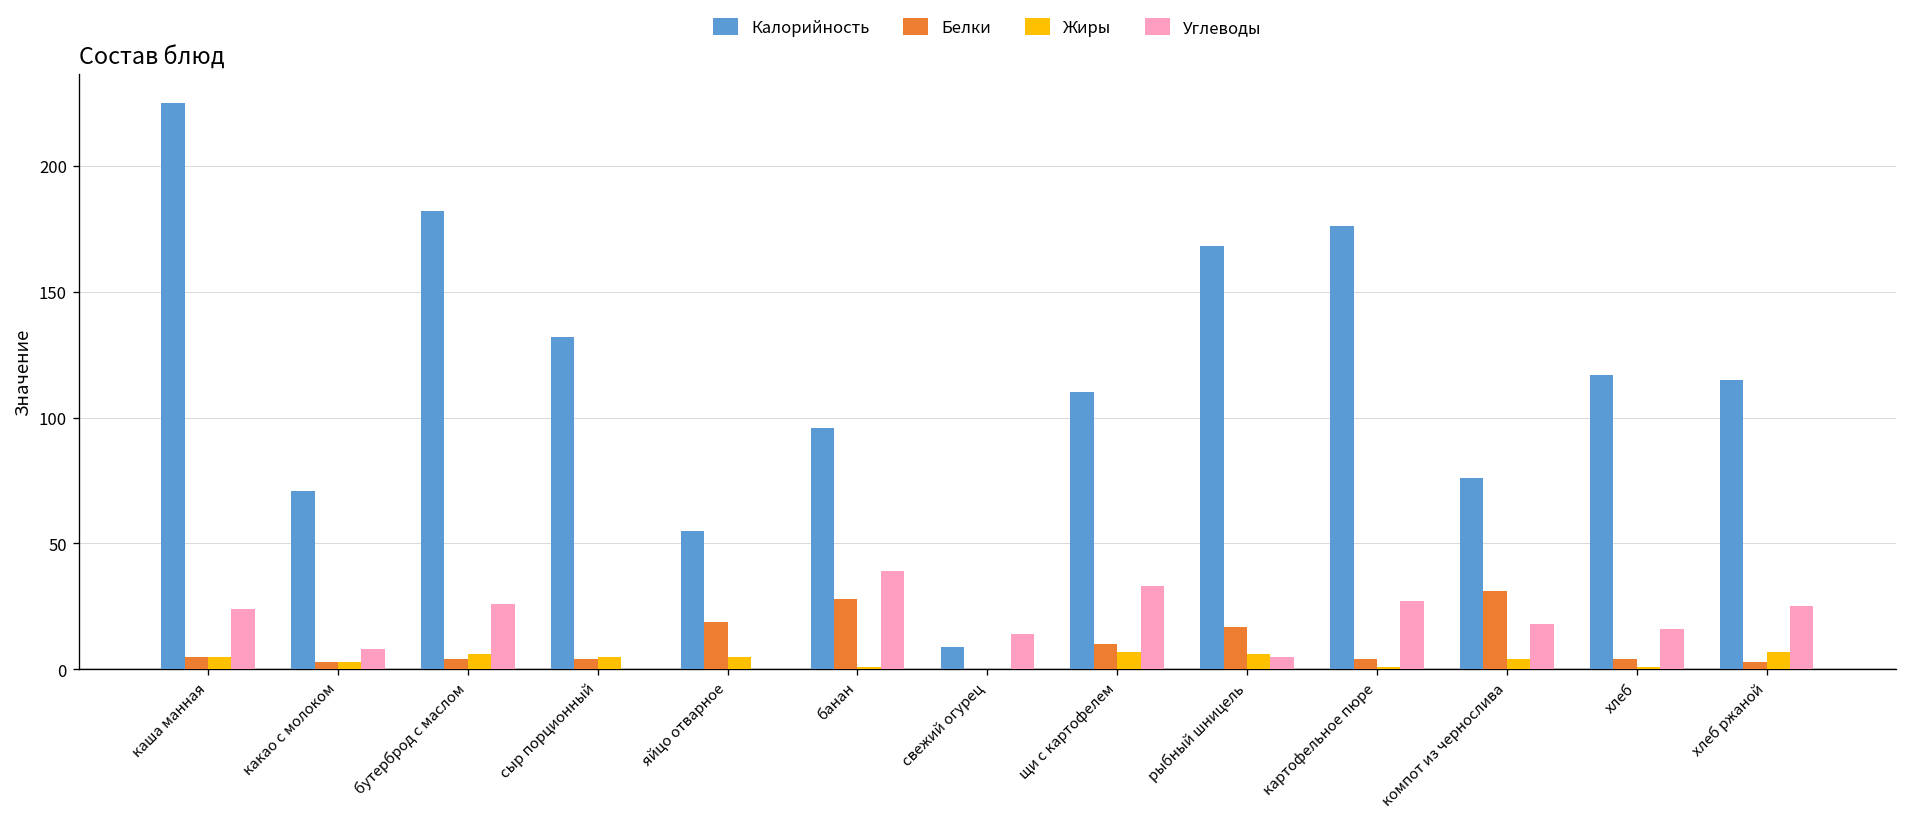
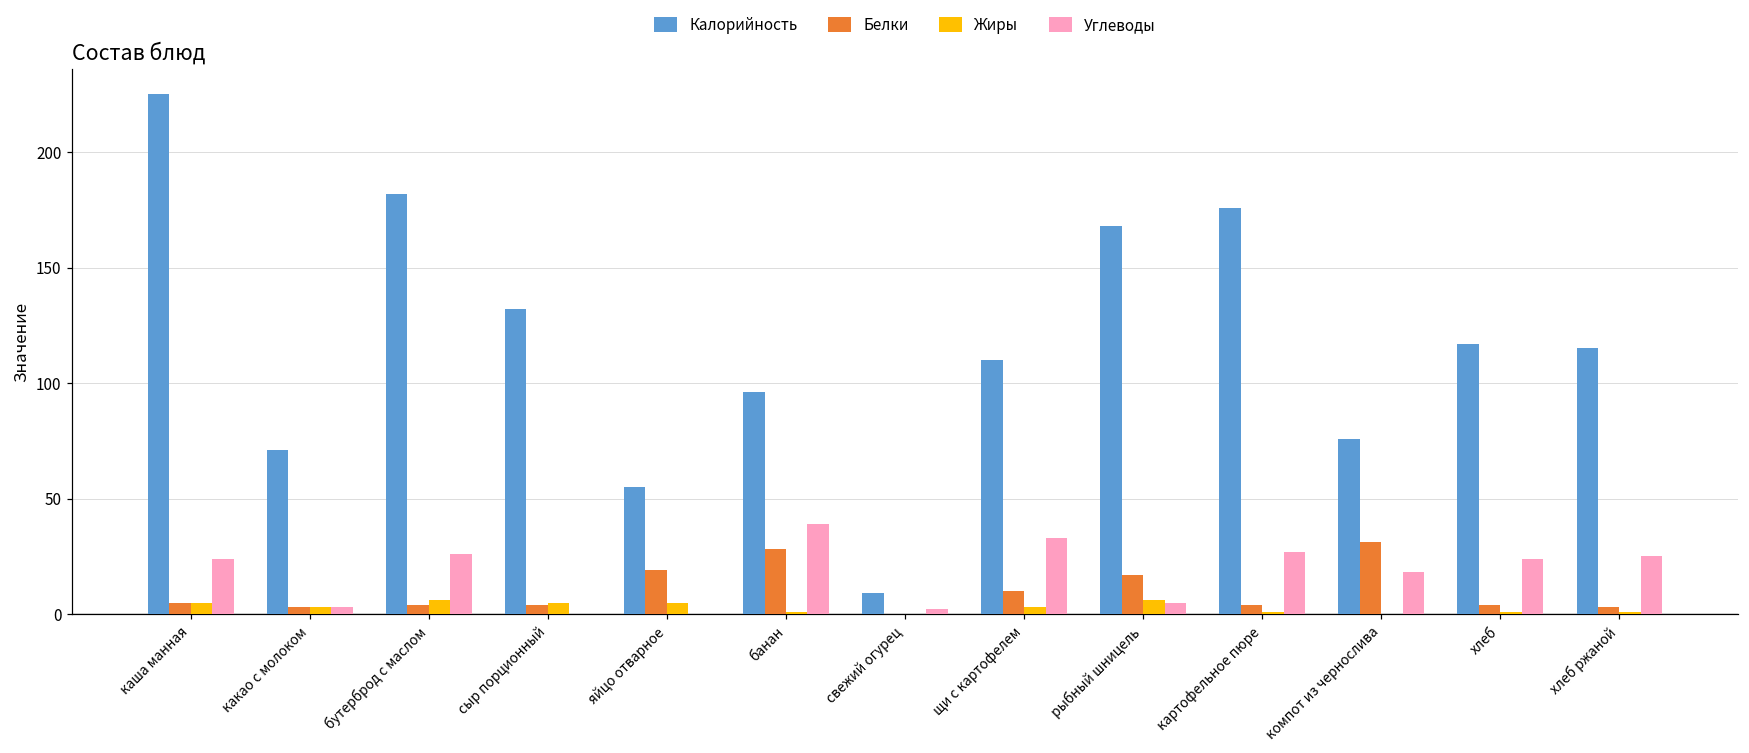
Углеводы, какао с молоком: 8 -> 3
Углеводы, свежий огурец: 14 -> 2
Жиры, щи с картофелем: 7 -> 3
Жиры, компот из чернослива: 4 -> 0
Углеводы, хлеб: 16 -> 24
Жиры, хлеб ржаной: 7 -> 1
